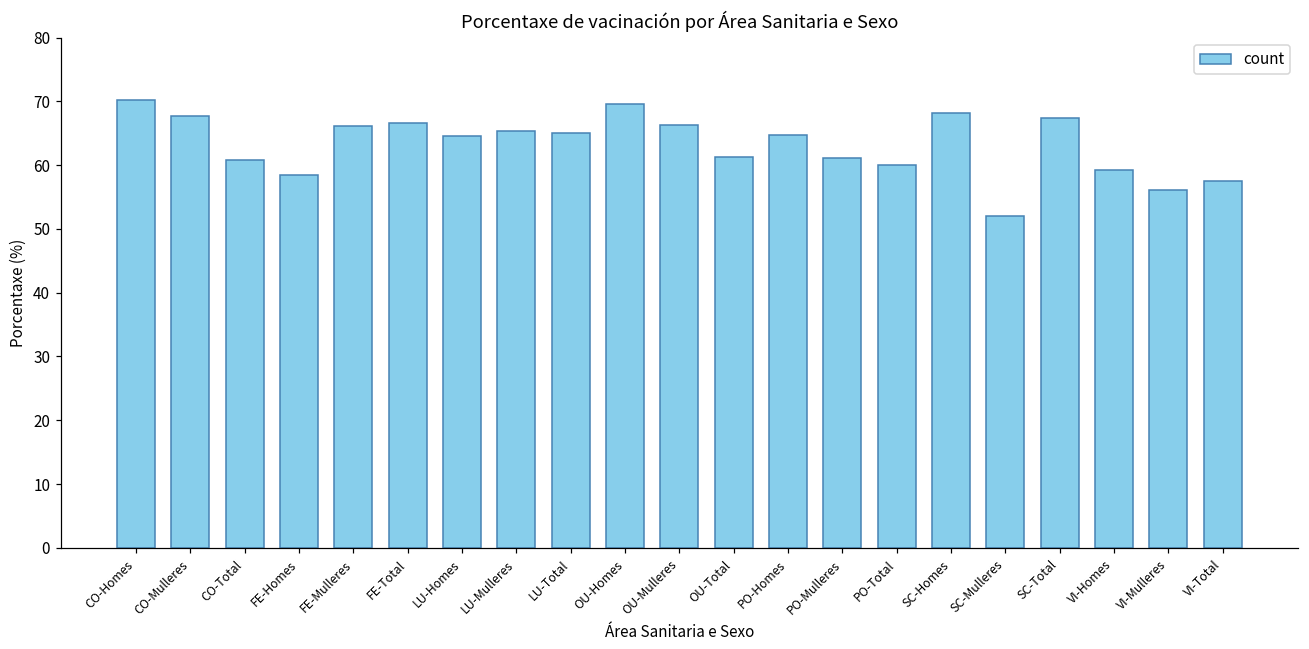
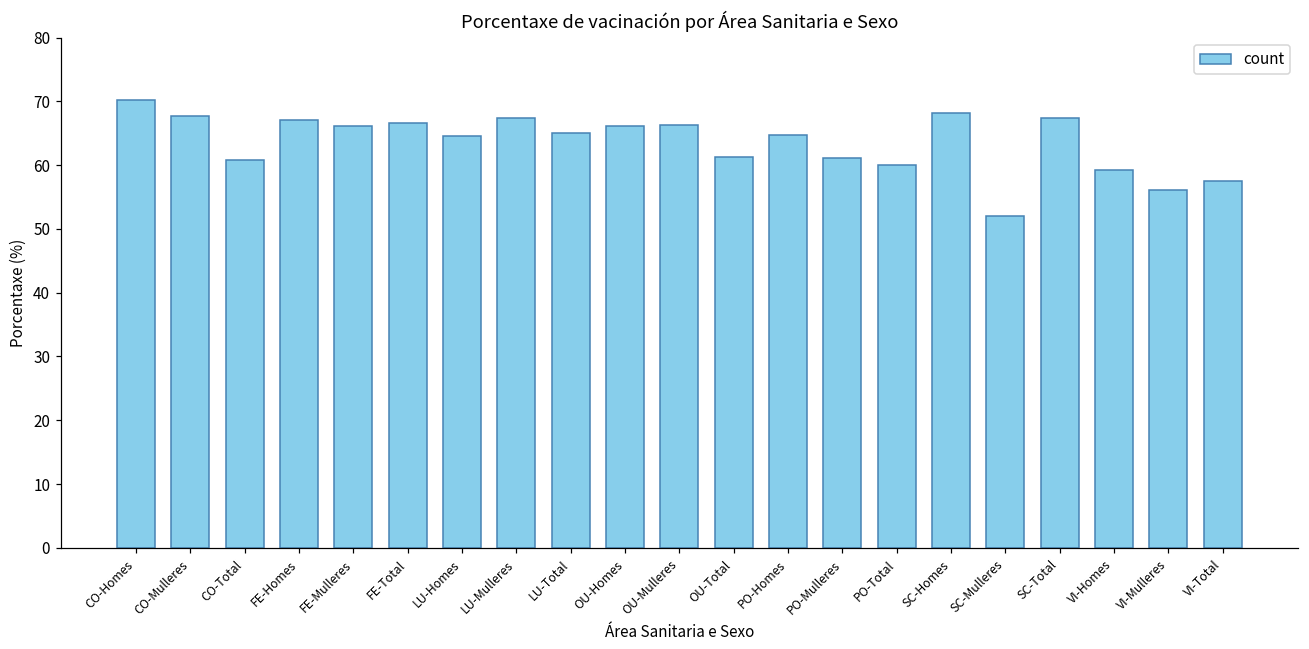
FE-Homes: 59 -> 67
LU-Mulleres: 65 -> 67
OU-Homes: 70 -> 66
